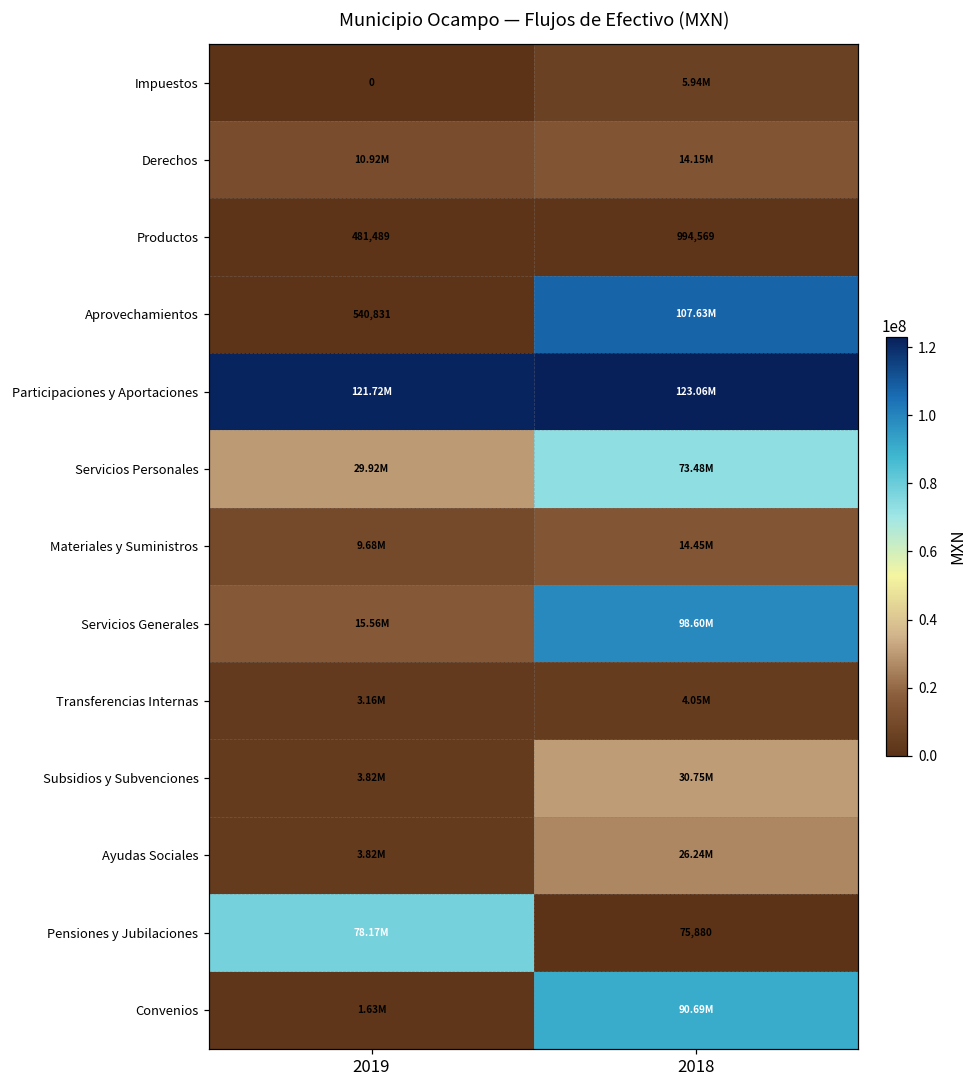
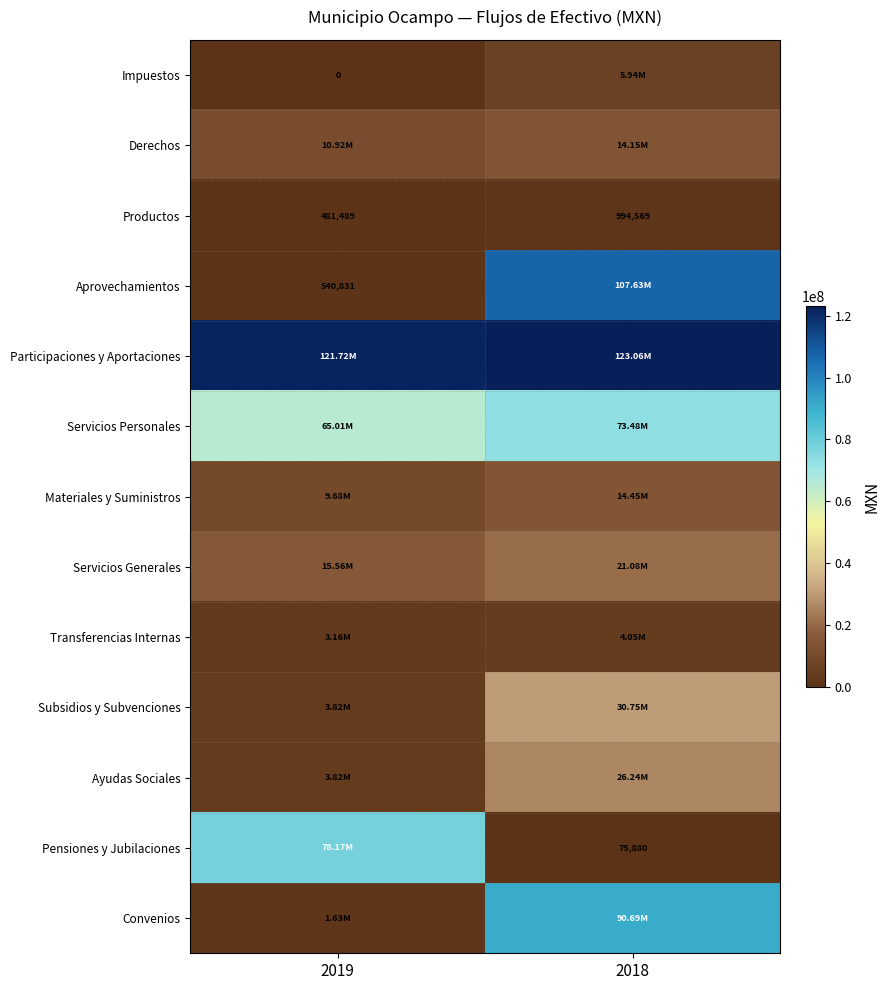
Servicios Personales, 2019: 29.92M -> 65.01M
Servicios Generales, 2018: 98.60M -> 21.08M
